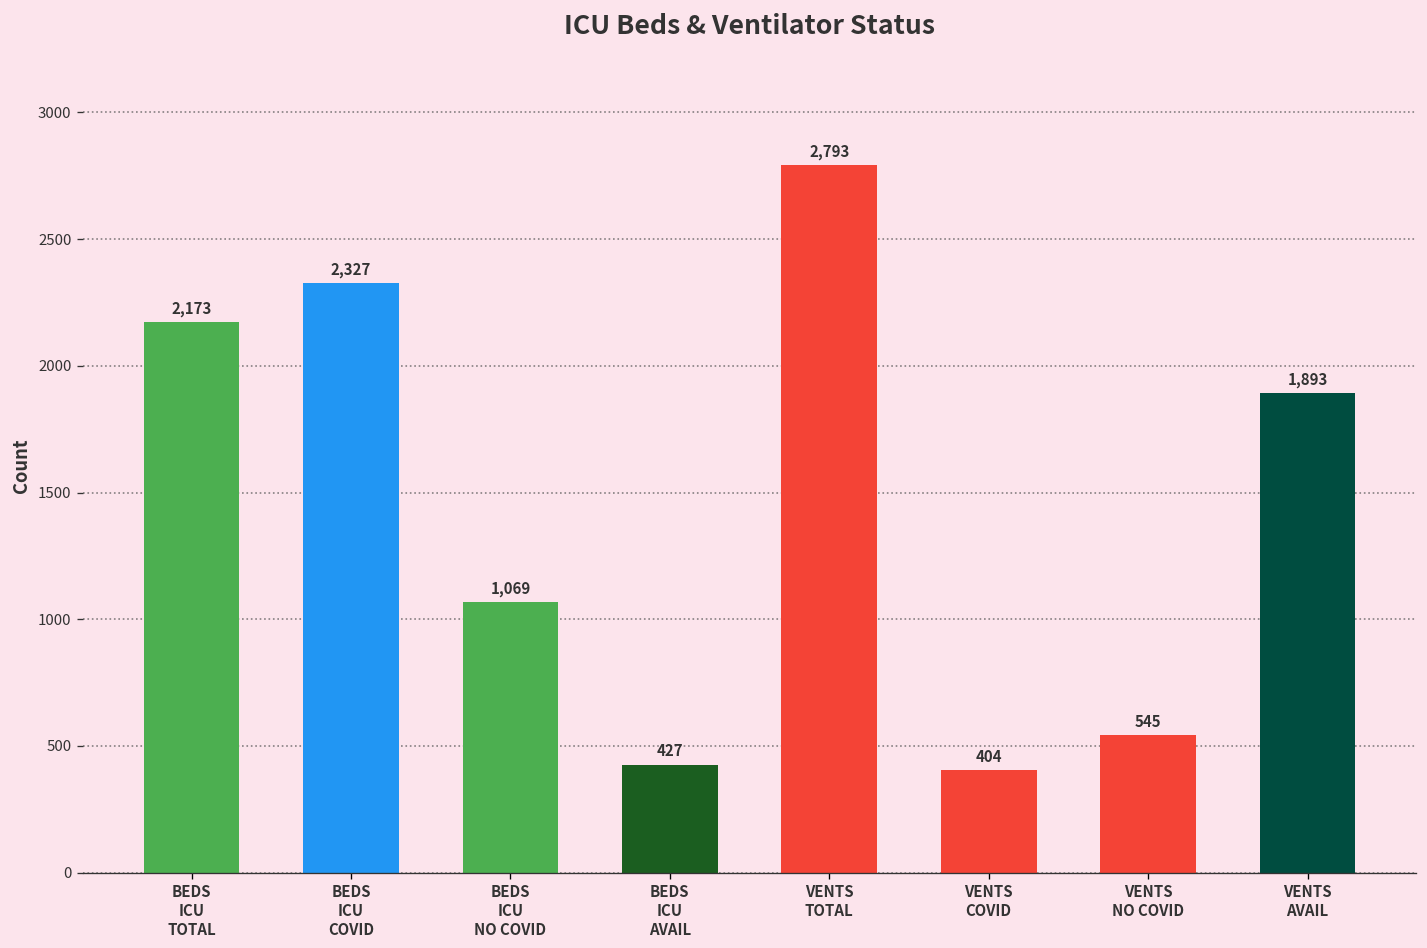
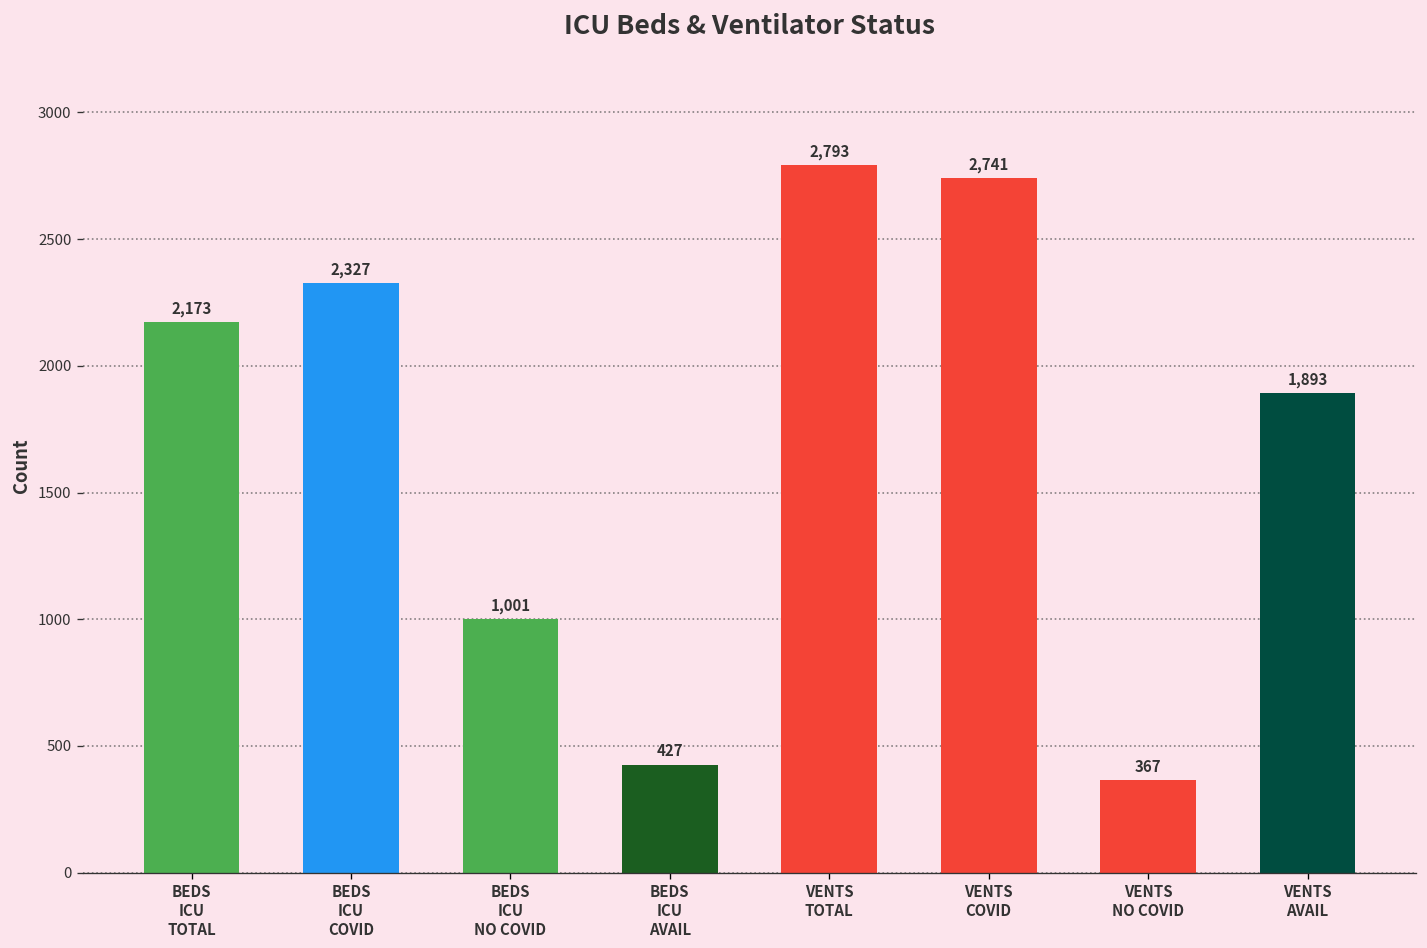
BEDS ICU NO COVID: 1,069 -> 1,001
VENTS COVID: 404 -> 2,741
VENTS NO COVID: 545 -> 367
